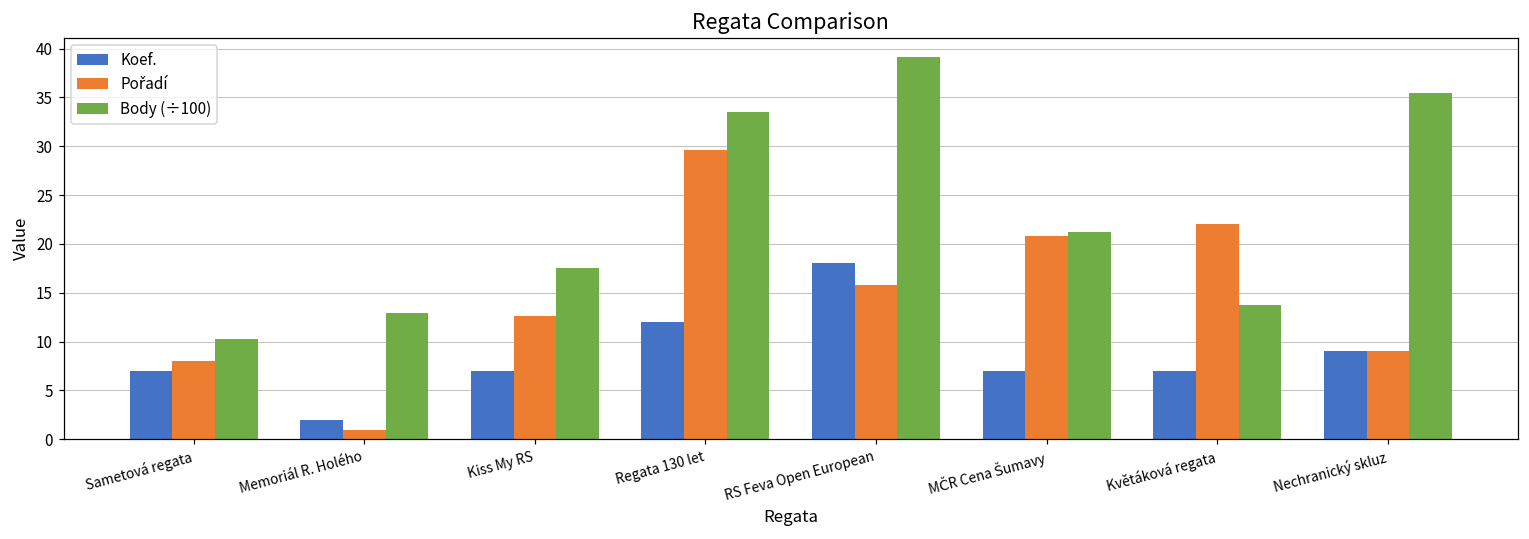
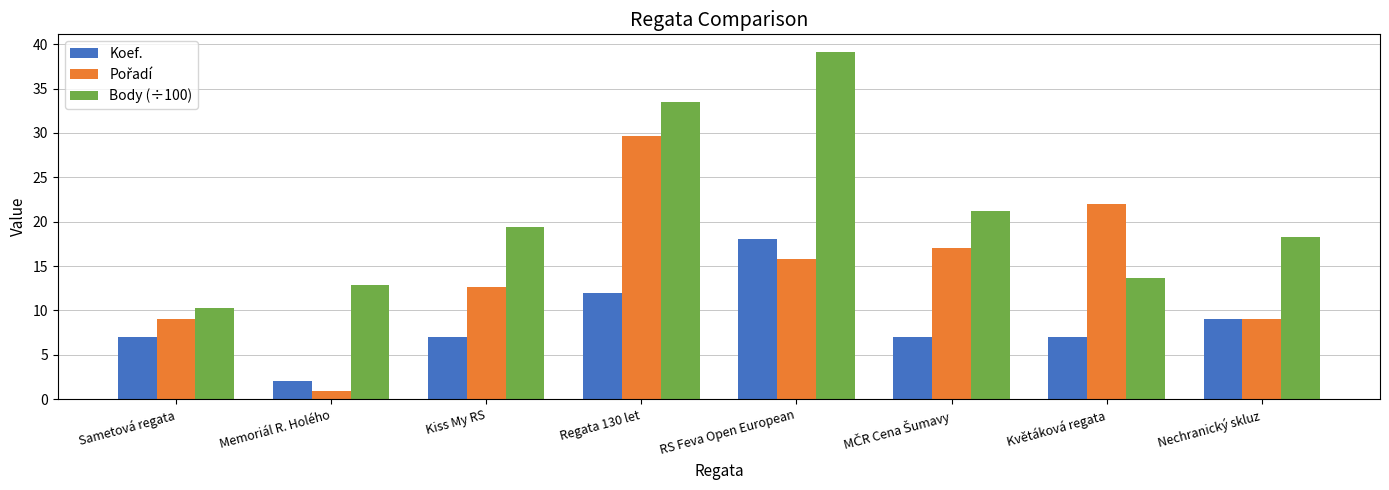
Pořadí, Sametová regata: 8 -> 9
Body (÷100), Kiss My RS: 18 -> 19
Pořadí, MČR Cena Šumavy: 21 -> 17
Body (÷100), Nechranický skluz: 36 -> 18
